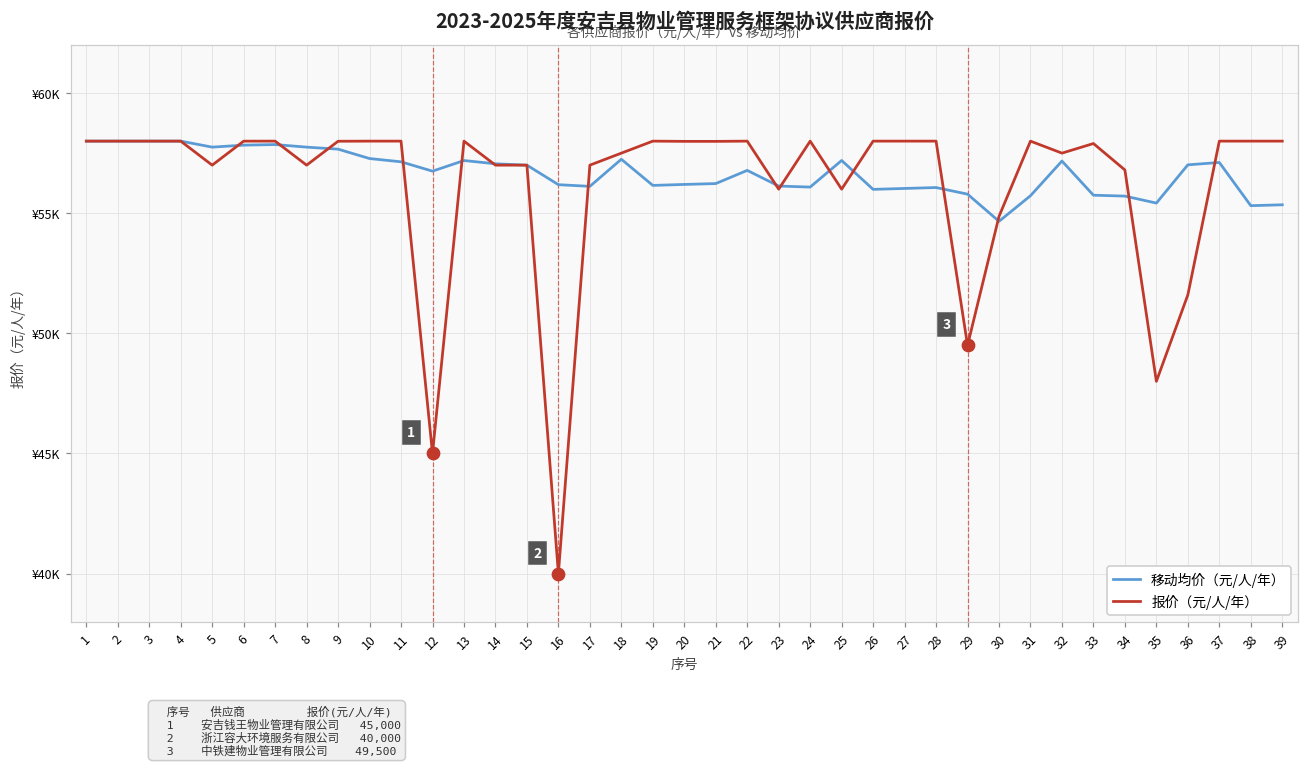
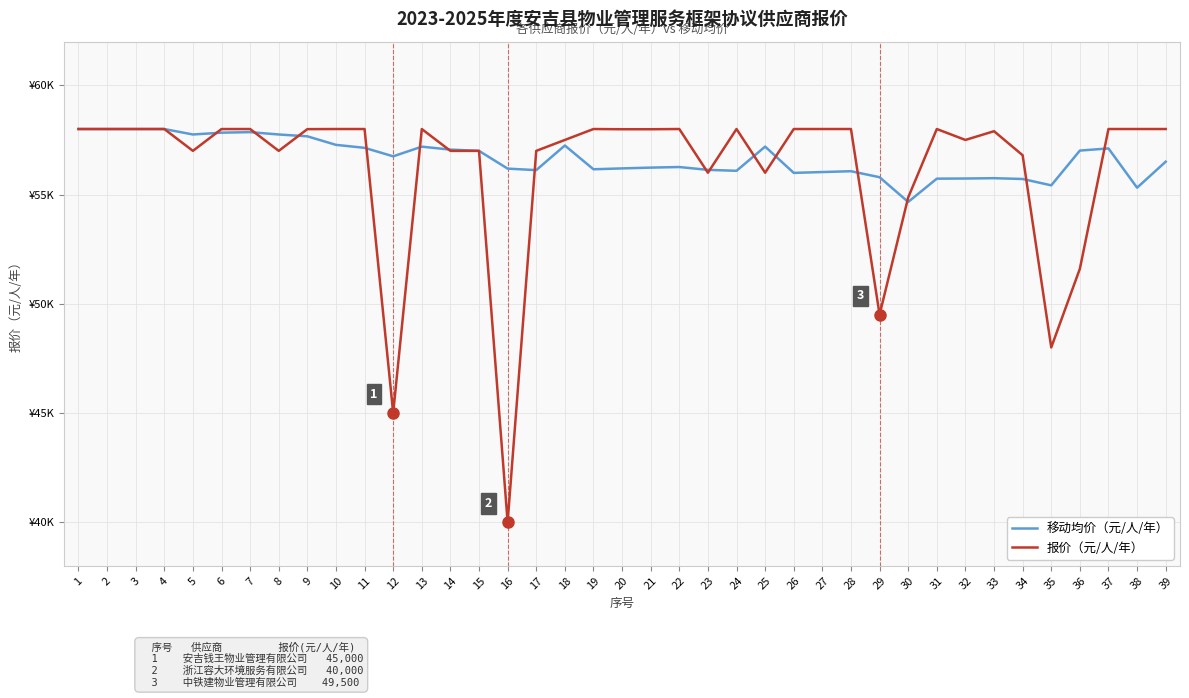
移动均价（元/人/年）, 22: ¥56800 -> ¥56300
移动均价（元/人/年）, 32: ¥57200 -> ¥55700
移动均价（元/人/年）, 39: ¥55400 -> ¥56500
